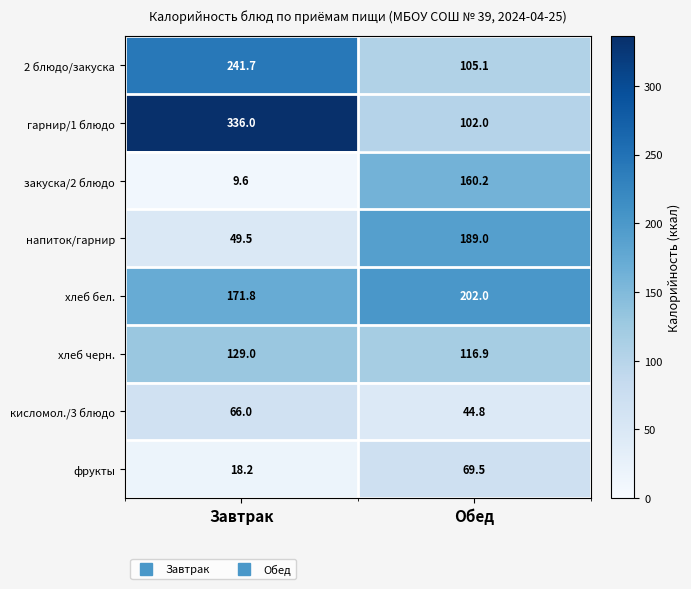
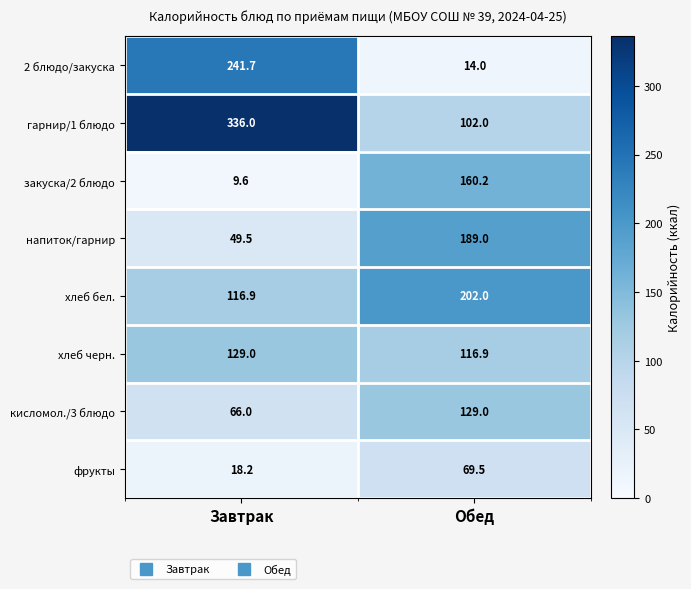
2 блюдо/закуска, Обед: 105.1 -> 14.0
хлеб бел., Завтрак: 171.8 -> 116.9
кисломол./3 блюдо, Обед: 44.8 -> 129.0
